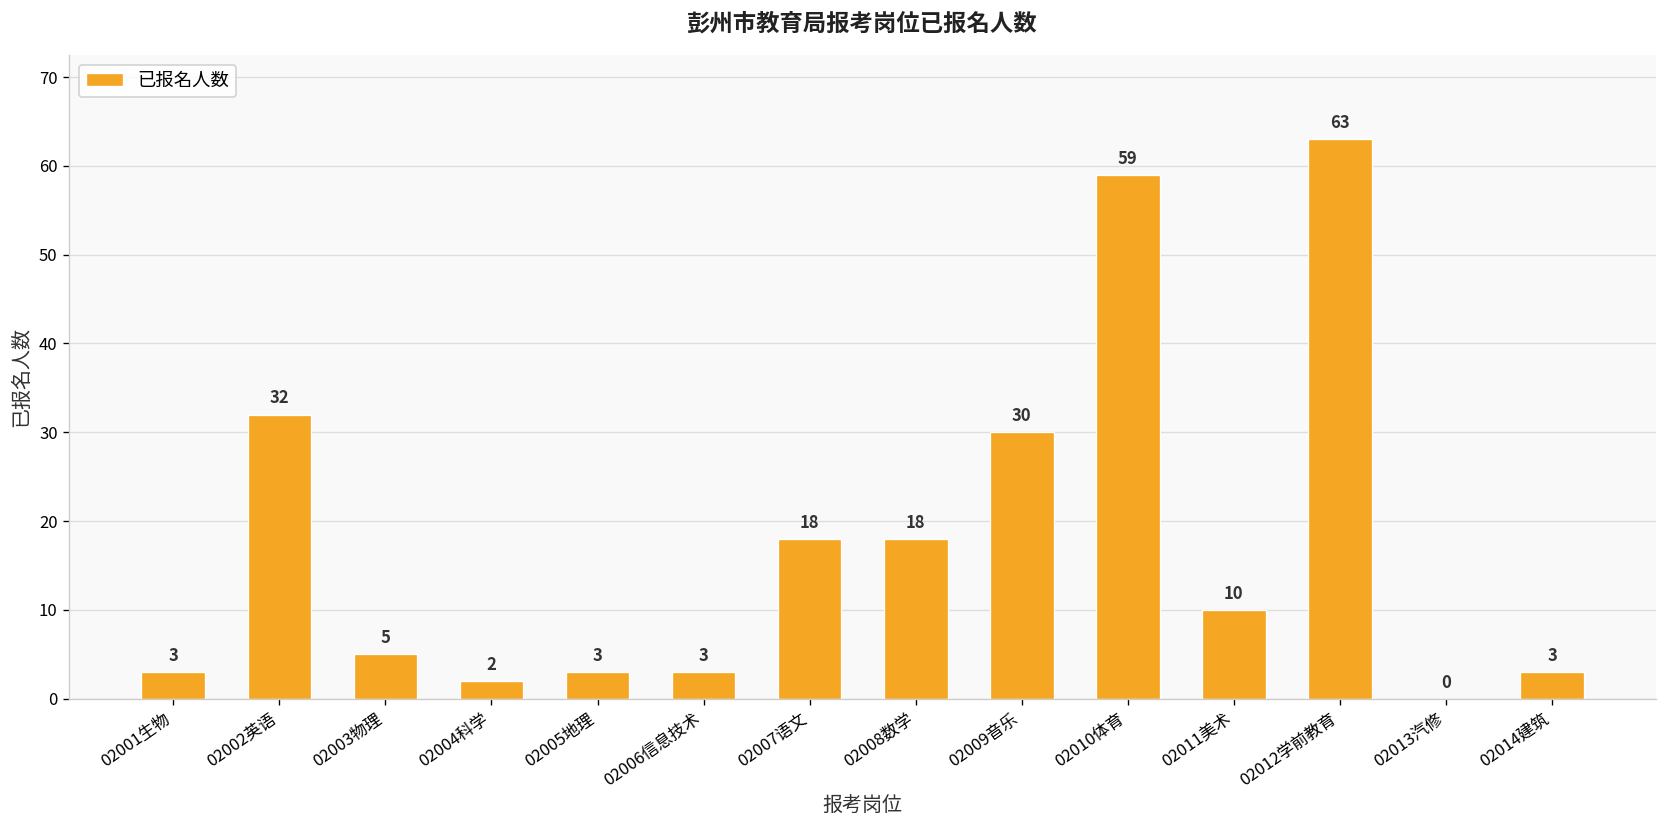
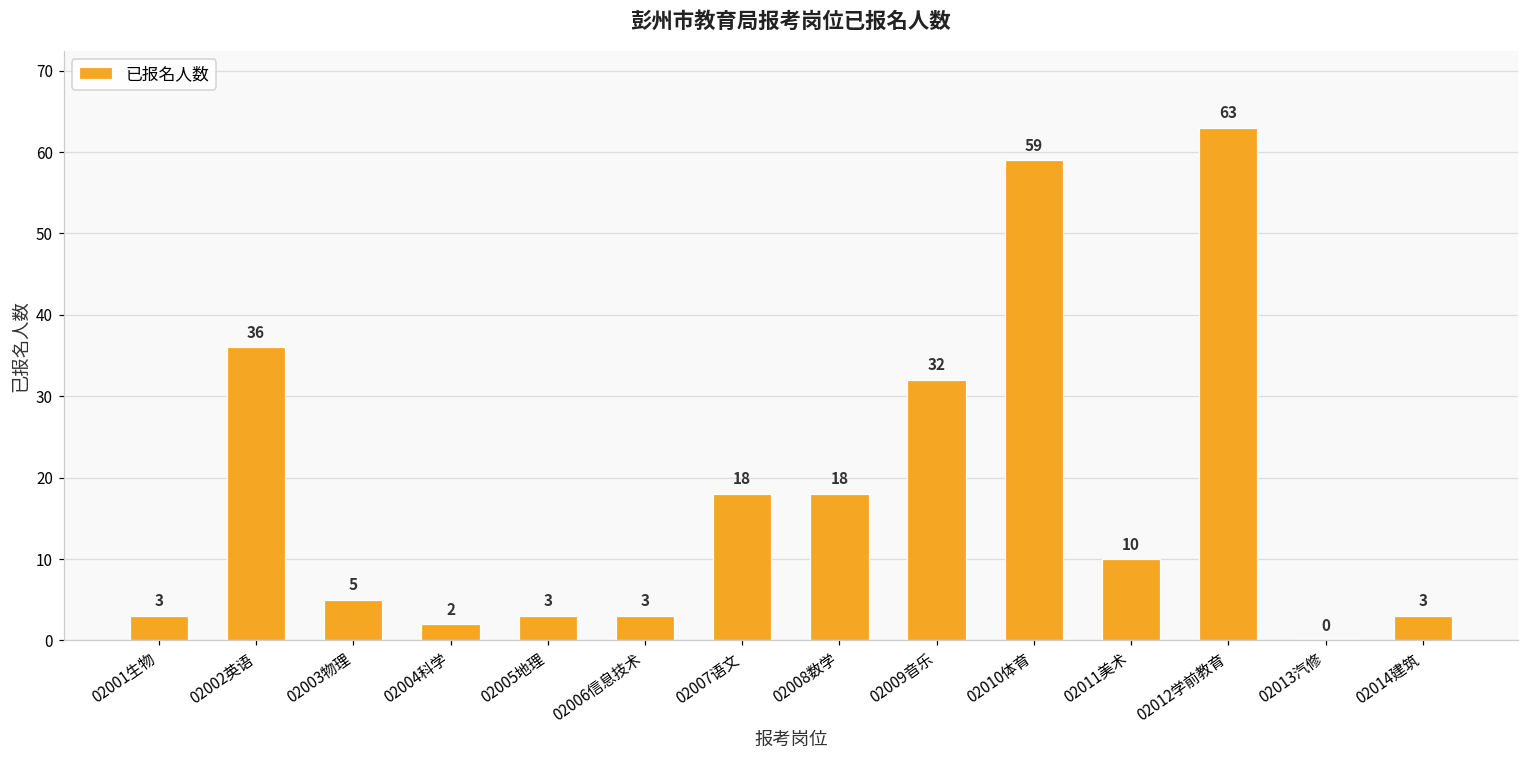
02002英语: 32 -> 36
02009音乐: 30 -> 32
